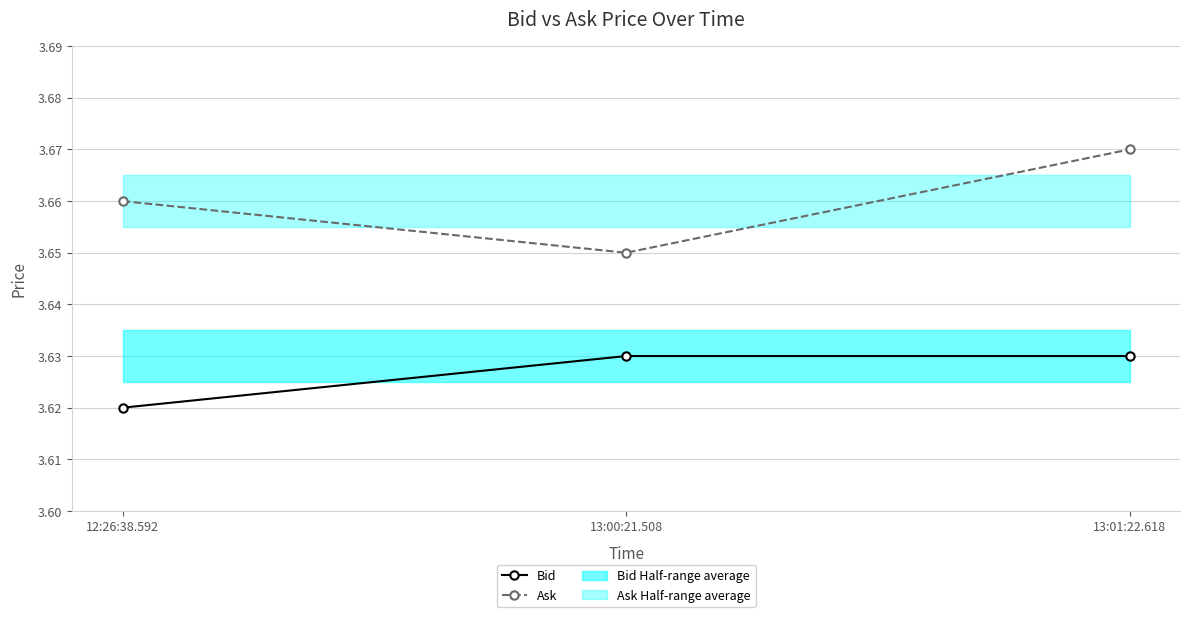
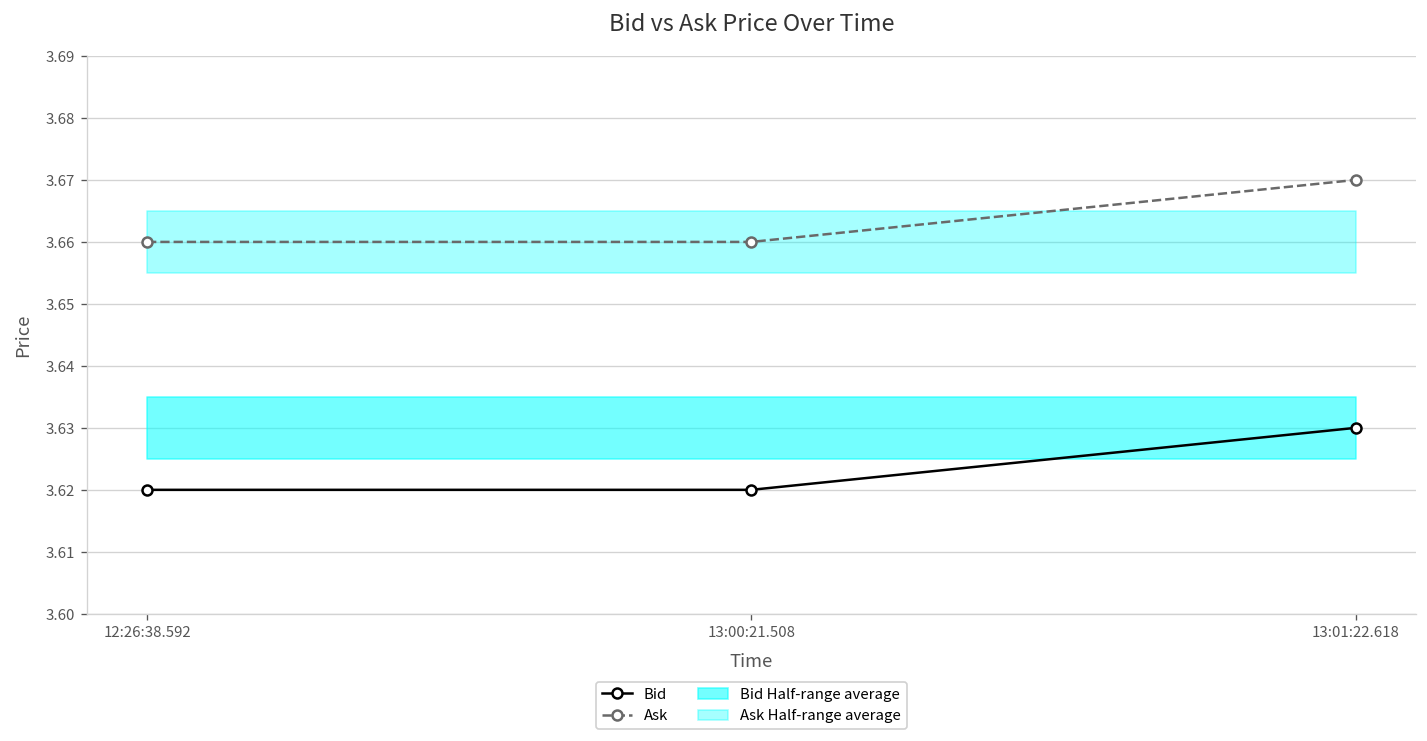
Bid, 13:00:21.508: 3.63 -> 3.62
Ask, 13:00:21.508: 3.65 -> 3.66
